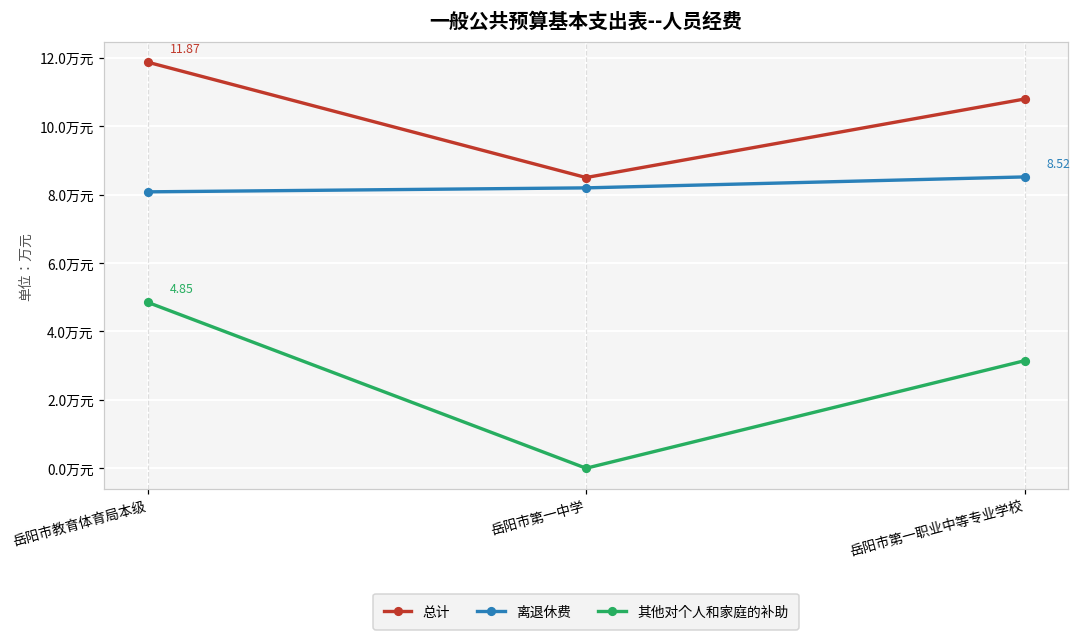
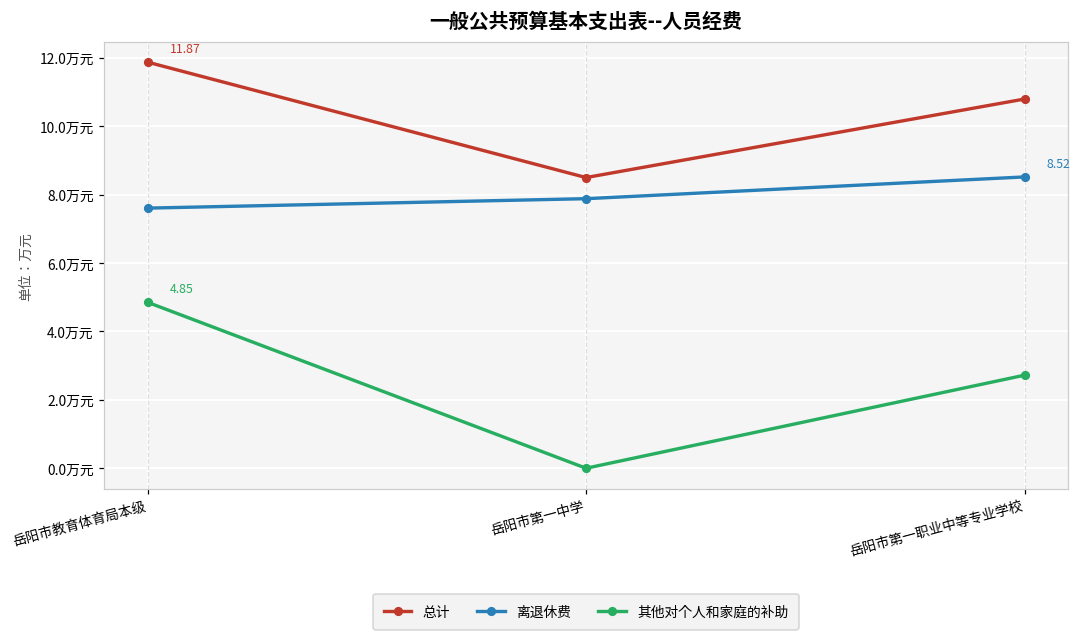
离退休费, 岳阳市教育体育局本级: 8.1万元 -> 7.6万元
离退休费, 岳阳市第一中学: 8.2万元 -> 7.9万元
其他对个人和家庭的补助, 岳阳市第一职业中等专业学校: 3.1万元 -> 2.7万元
